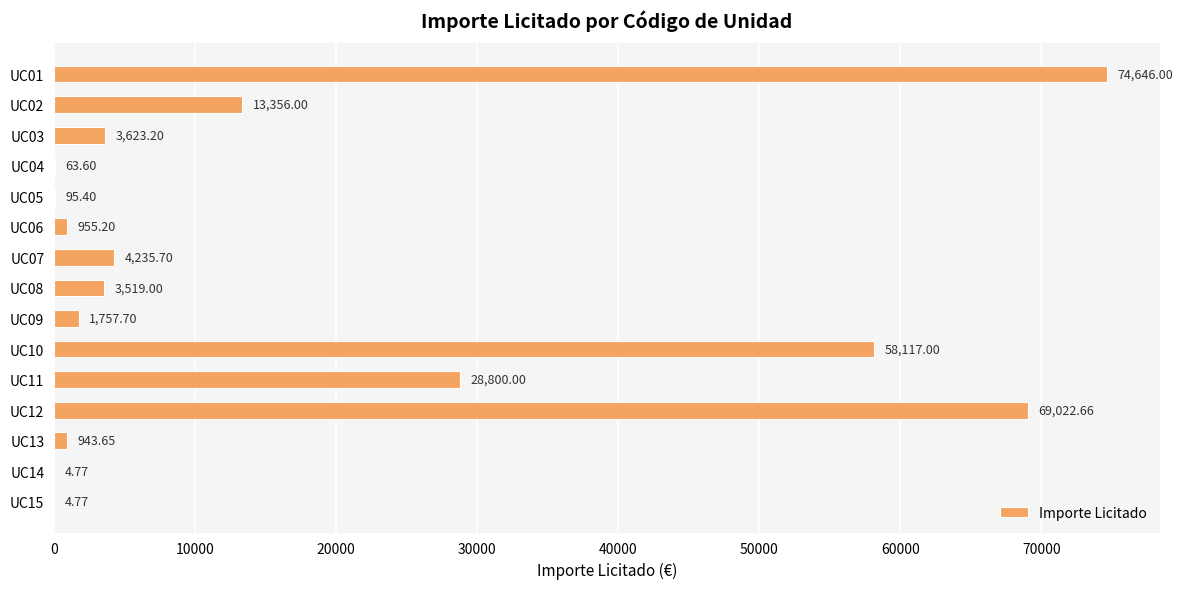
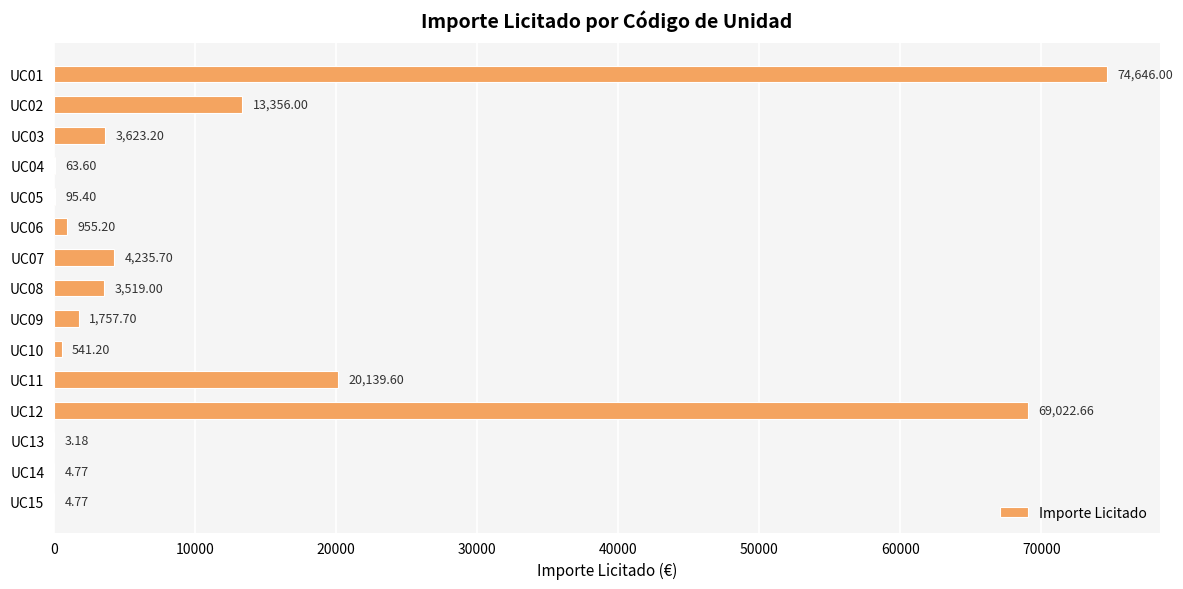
UC10: 58,117.00 -> 541.20
UC11: 28,800.00 -> 20,139.60
UC13: 943.65 -> 3.18
